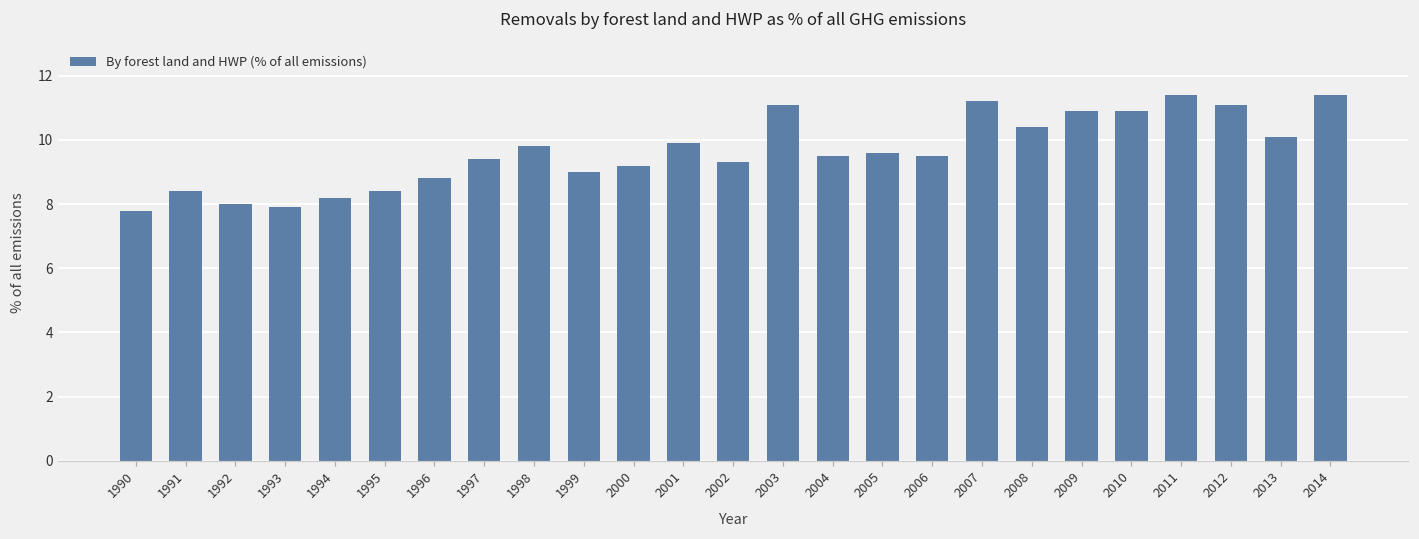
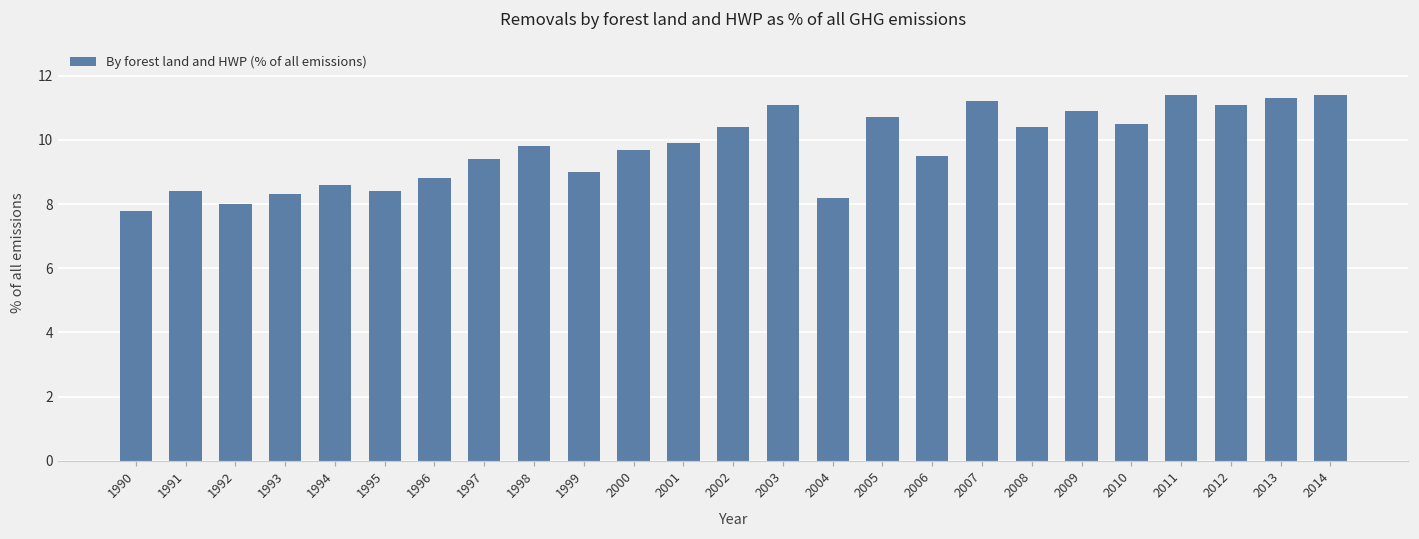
1993: 7.9 -> 8.3
1994: 8.2 -> 8.6
2000: 9.2 -> 9.7
2002: 9.3 -> 10.4
2004: 9.5 -> 8.2
2005: 9.6 -> 10.7
2010: 10.9 -> 10.5
2013: 10.1 -> 11.3
